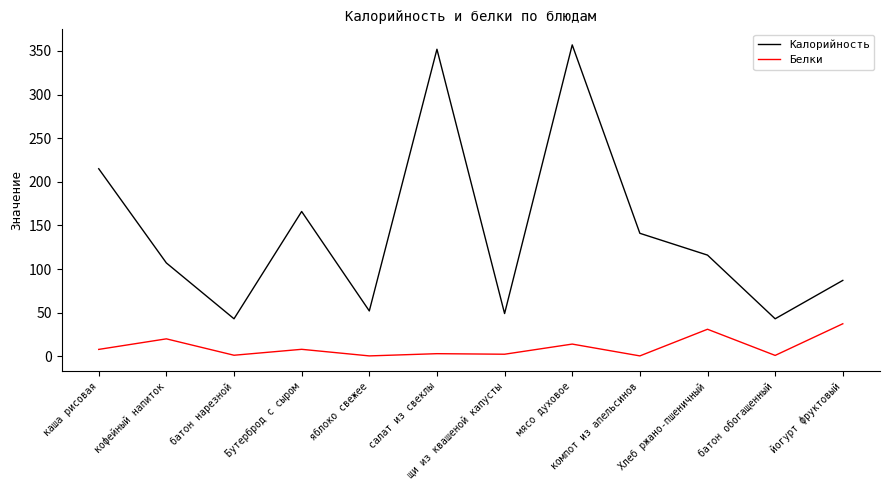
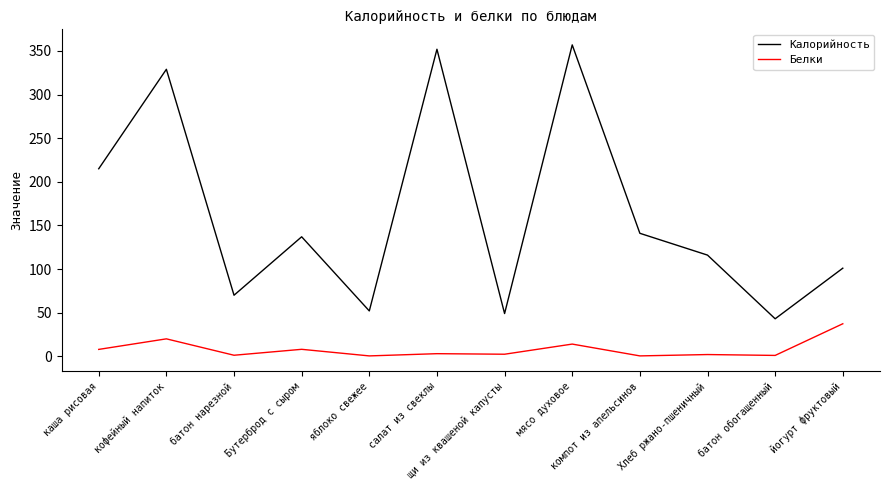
Калорийность, кофейный напиток: 110 -> 330
Калорийность, батон нарезной: 40 -> 70
Калорийность, Бутерброд с сыром: 170 -> 140
Белки, Хлеб ржано-пшеничный: 30 -> 0
Калорийность, йогурт фруктовый: 90 -> 100
